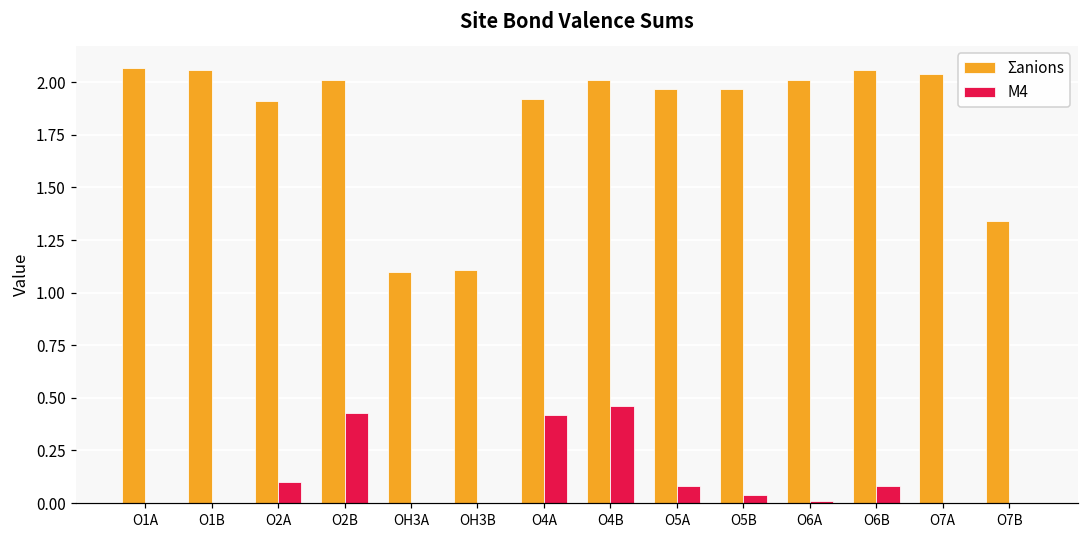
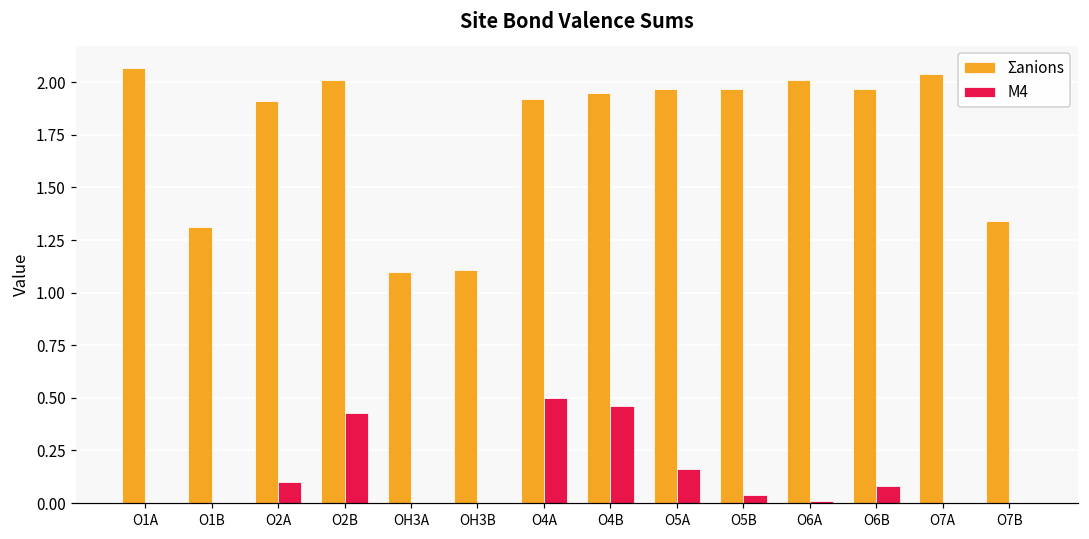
Σanions, O1B: 2.06 -> 1.31
M4, O4A: 0.42 -> 0.50
Σanions, O4B: 2.01 -> 1.95
M4, O5A: 0.08 -> 0.16
Σanions, O6B: 2.06 -> 1.97
